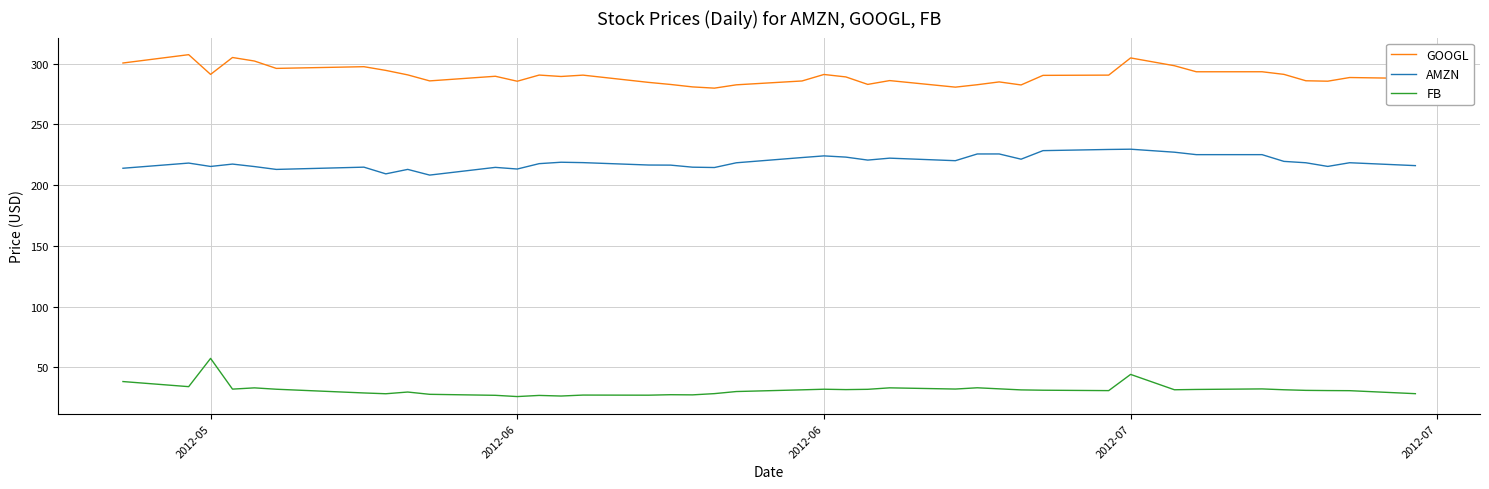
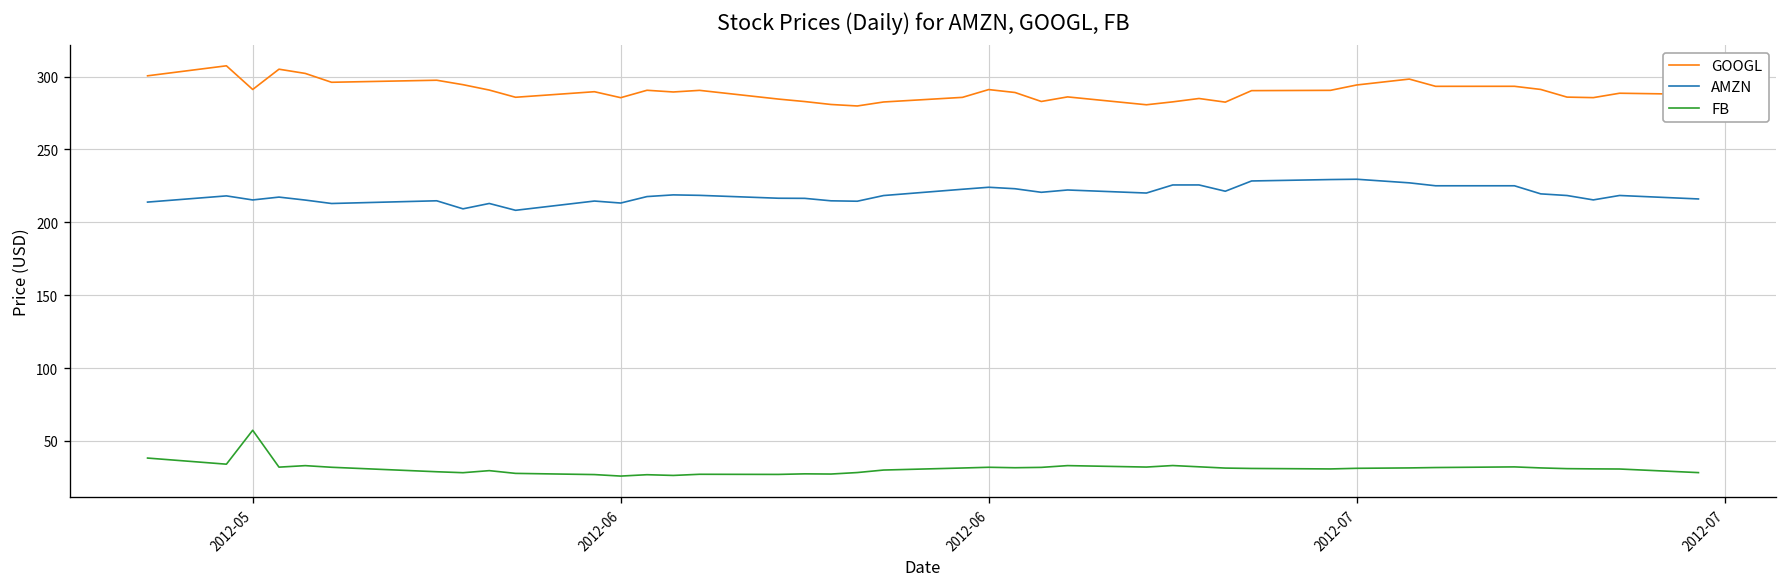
GOOGL, 2012-07: 305 -> 294
FB, 2012-07: 44 -> 31
